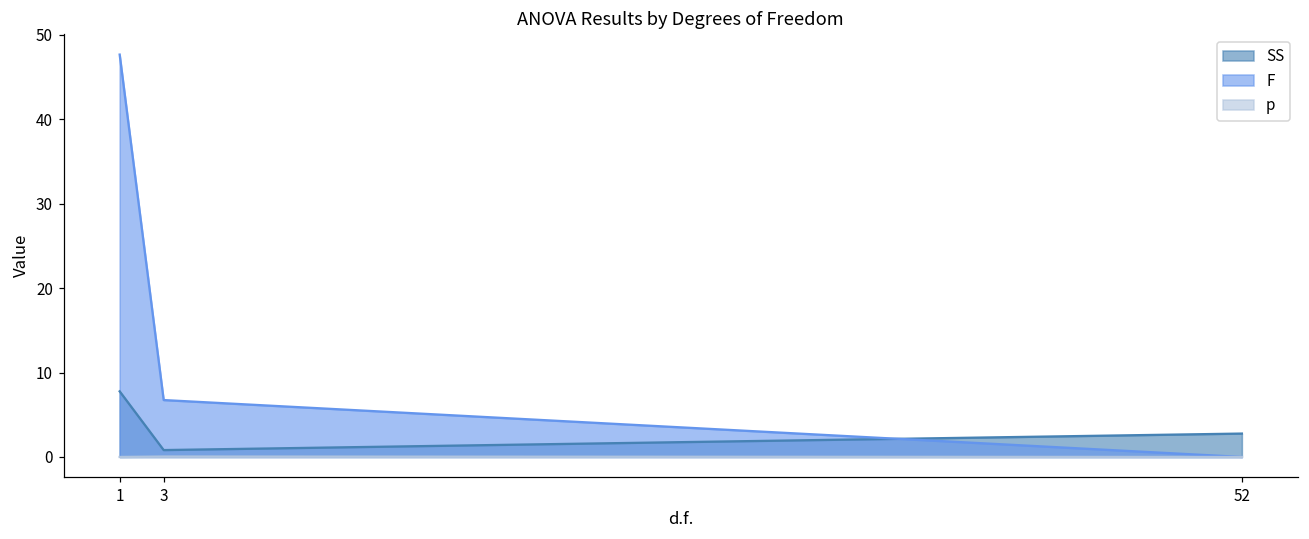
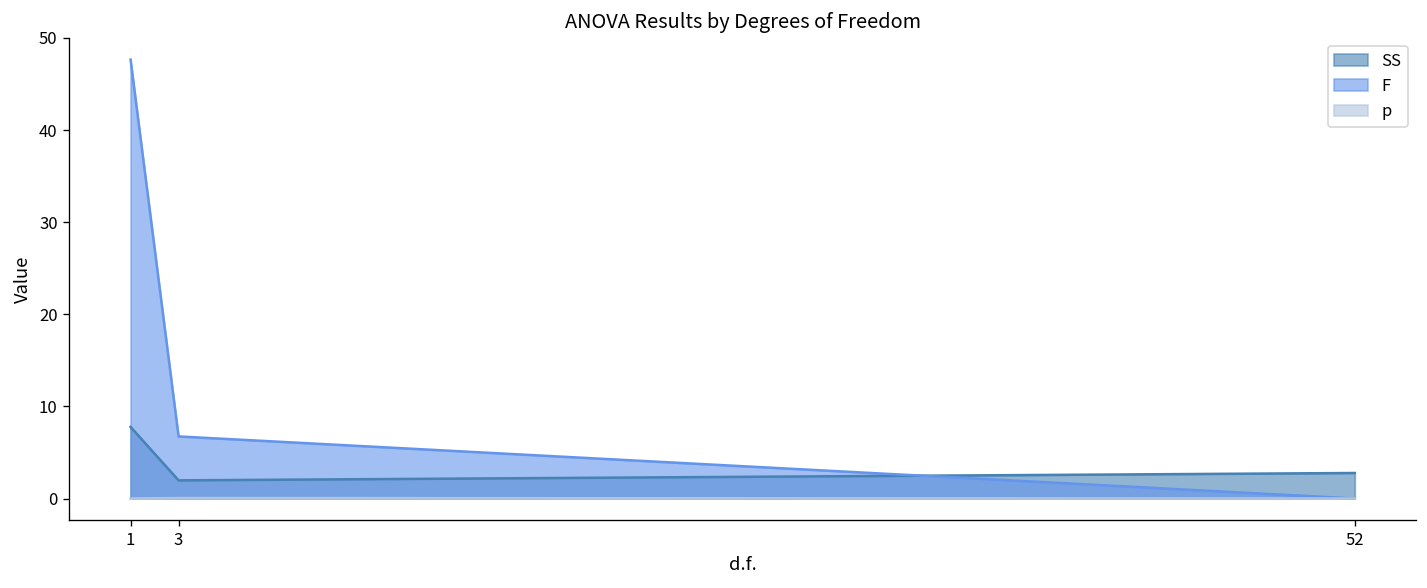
SS, 3: 1 -> 2
